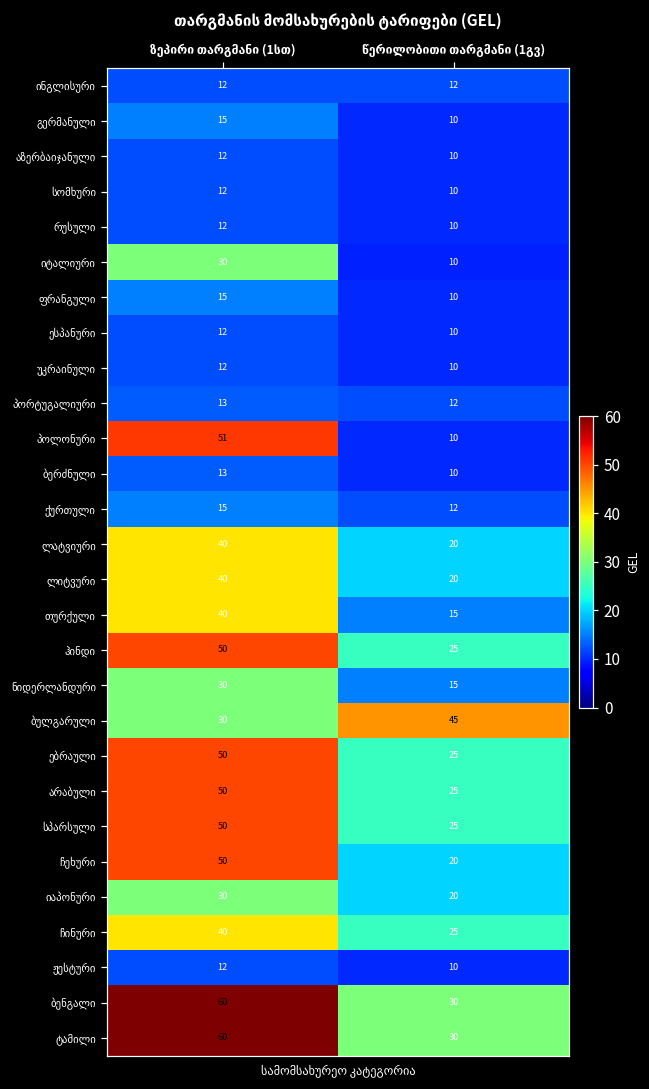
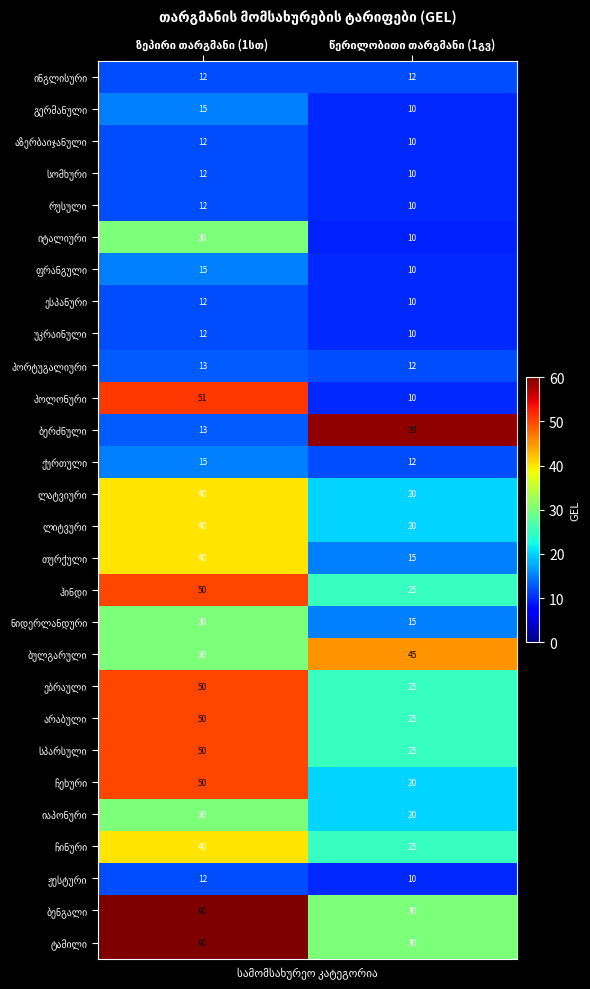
ბერძნული, წერილობითი თარგმანი (1გვ): 10 -> 59
